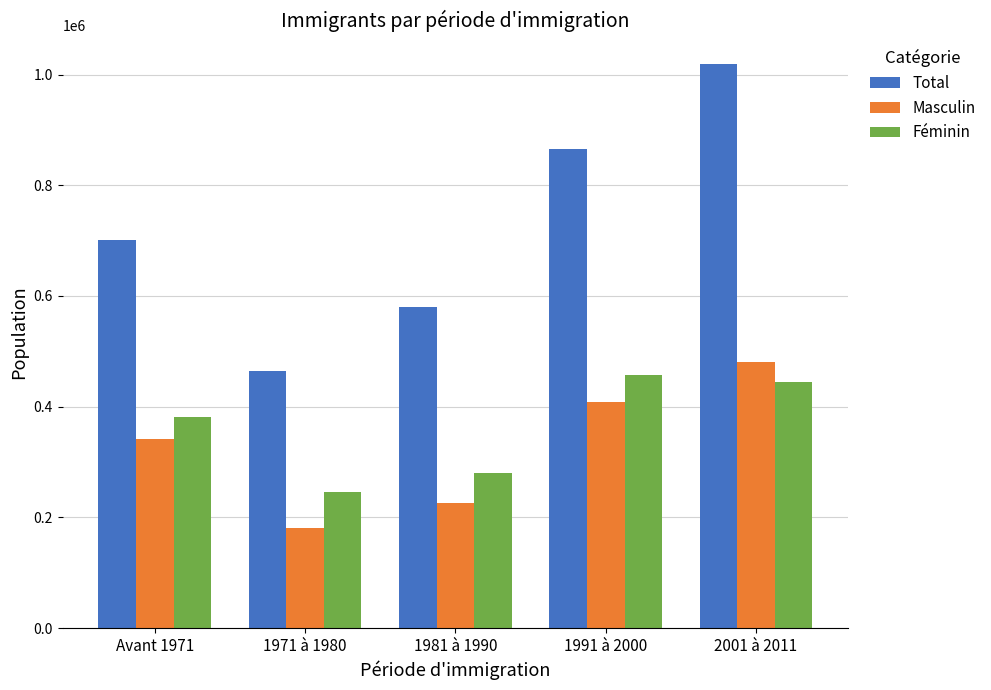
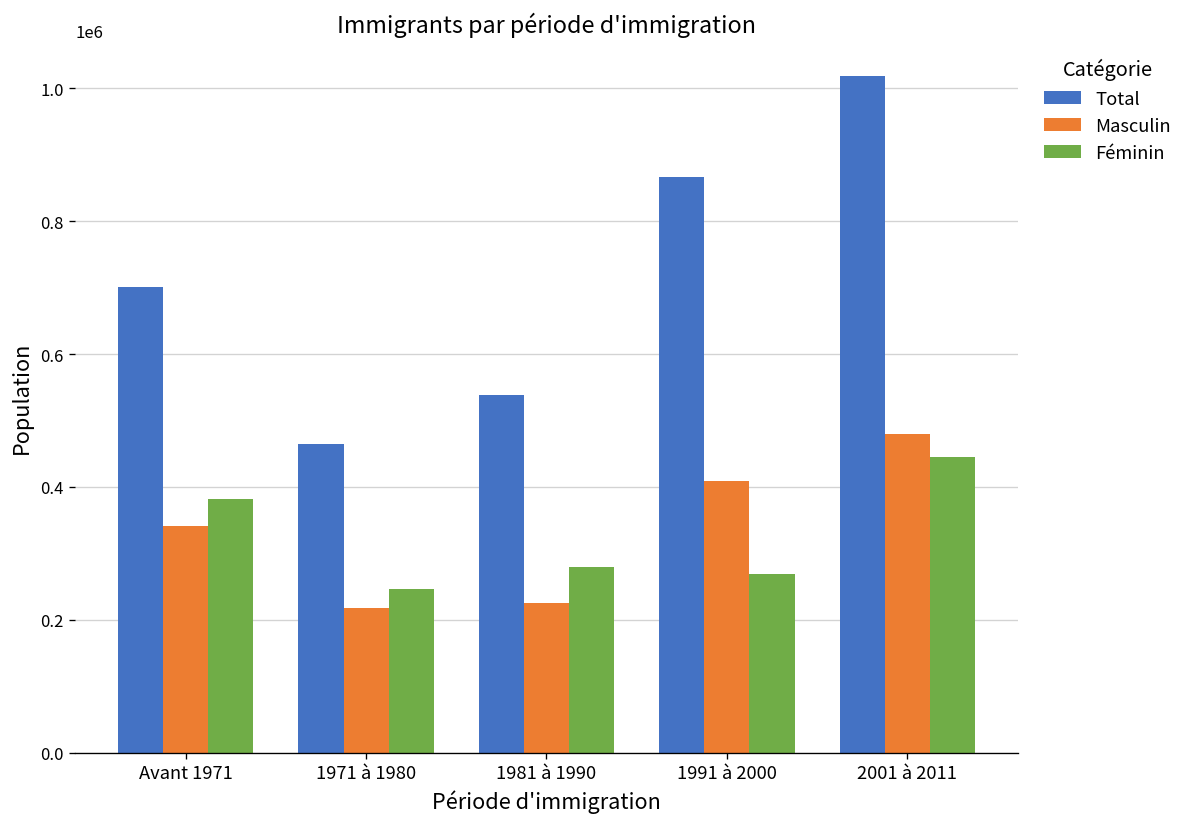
Masculin, 1971 à 1980: 180000 -> 220000
Total, 1981 à 1990: 580000 -> 540000
Féminin, 1991 à 2000: 460000 -> 270000
